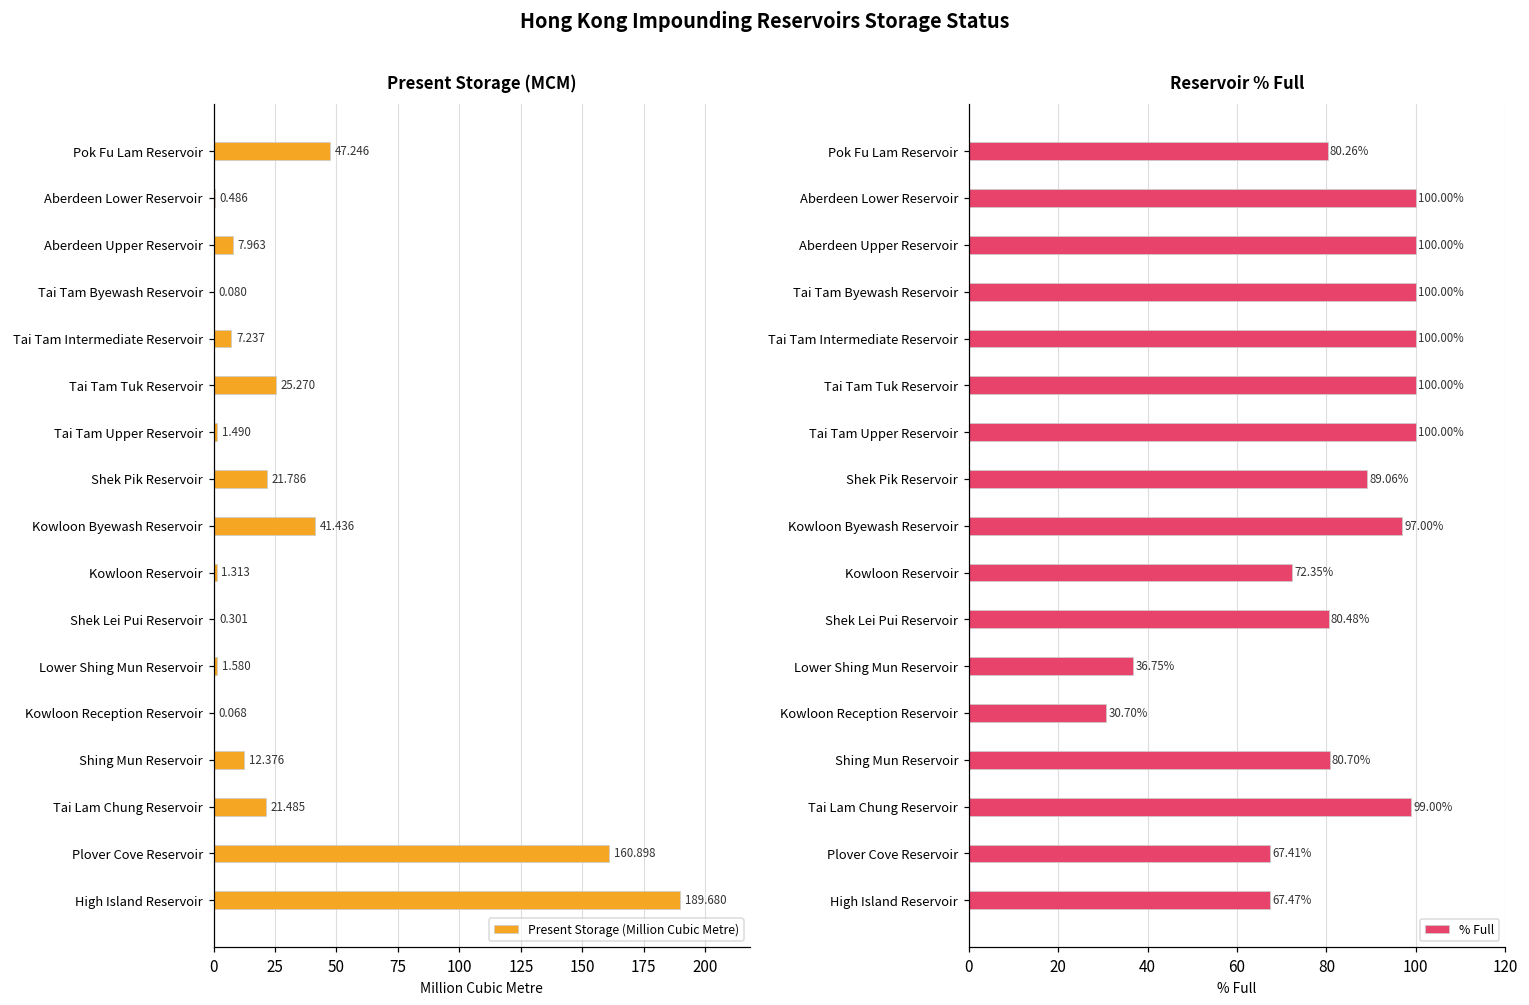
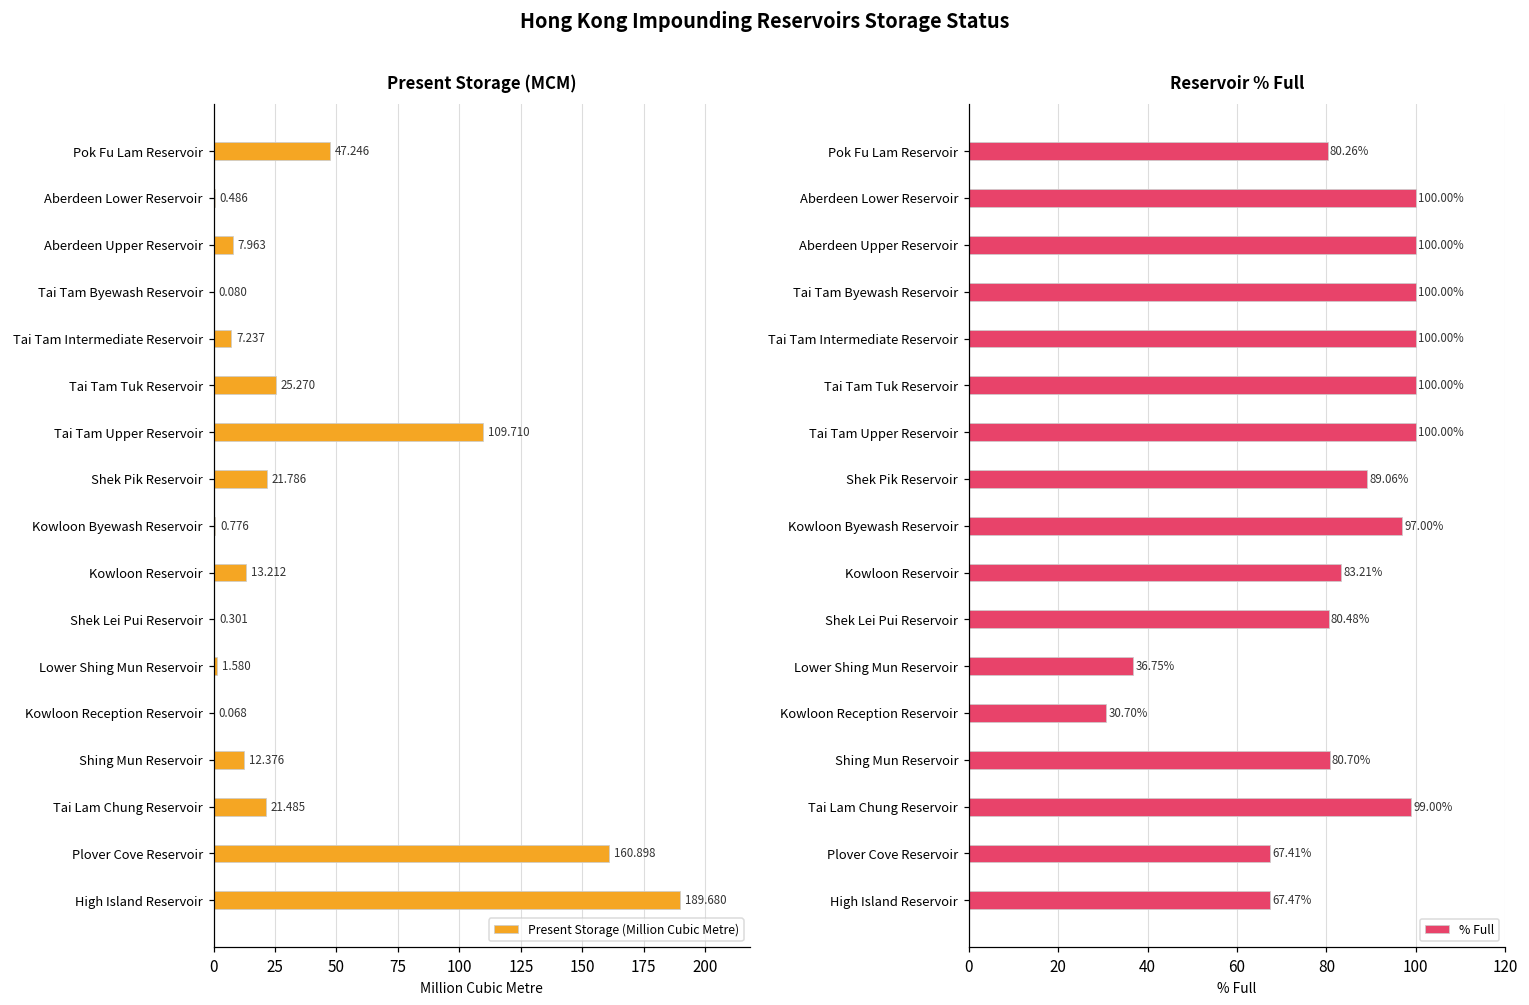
Present Storage (MCM), Tai Tam Upper Reservoir: 1.490 -> 109.710
Present Storage (MCM), Kowloon Byewash Reservoir: 41.436 -> 0.776
Present Storage (MCM), Kowloon Reservoir: 1.313 -> 13.212
Reservoir % Full, Kowloon Reservoir: 72.35% -> 83.21%
